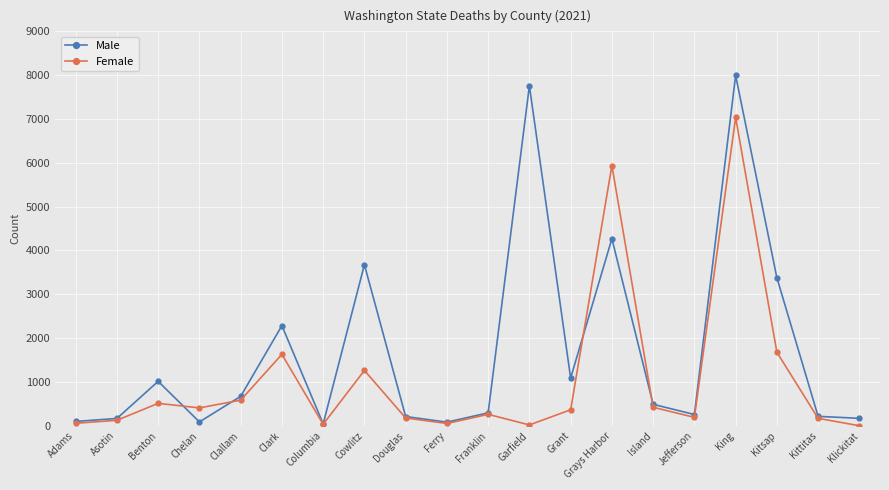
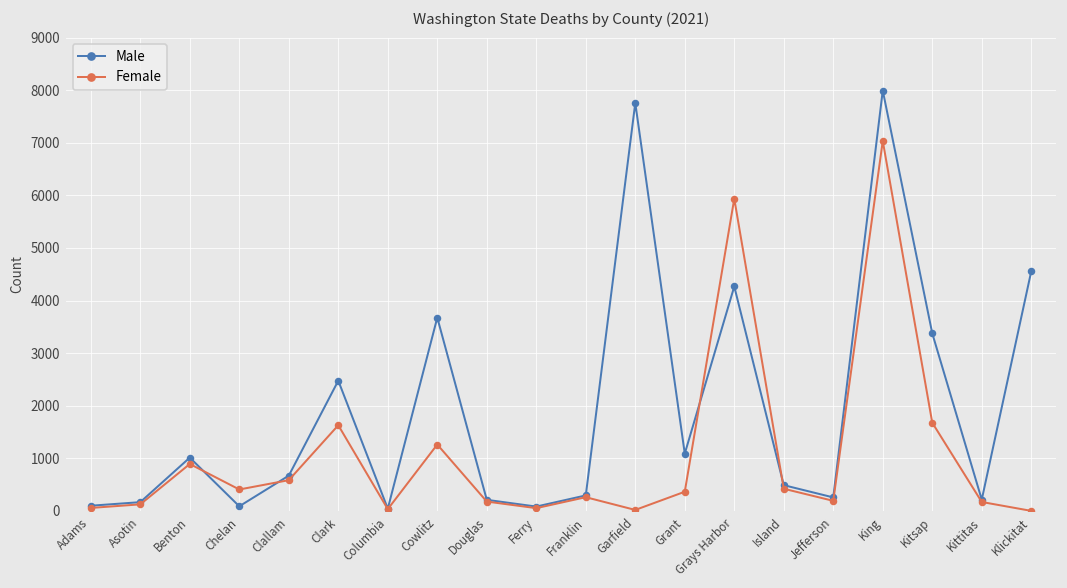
Female, Benton: 500 -> 900
Male, Clark: 2300 -> 2500
Male, Klickitat: 200 -> 4600
